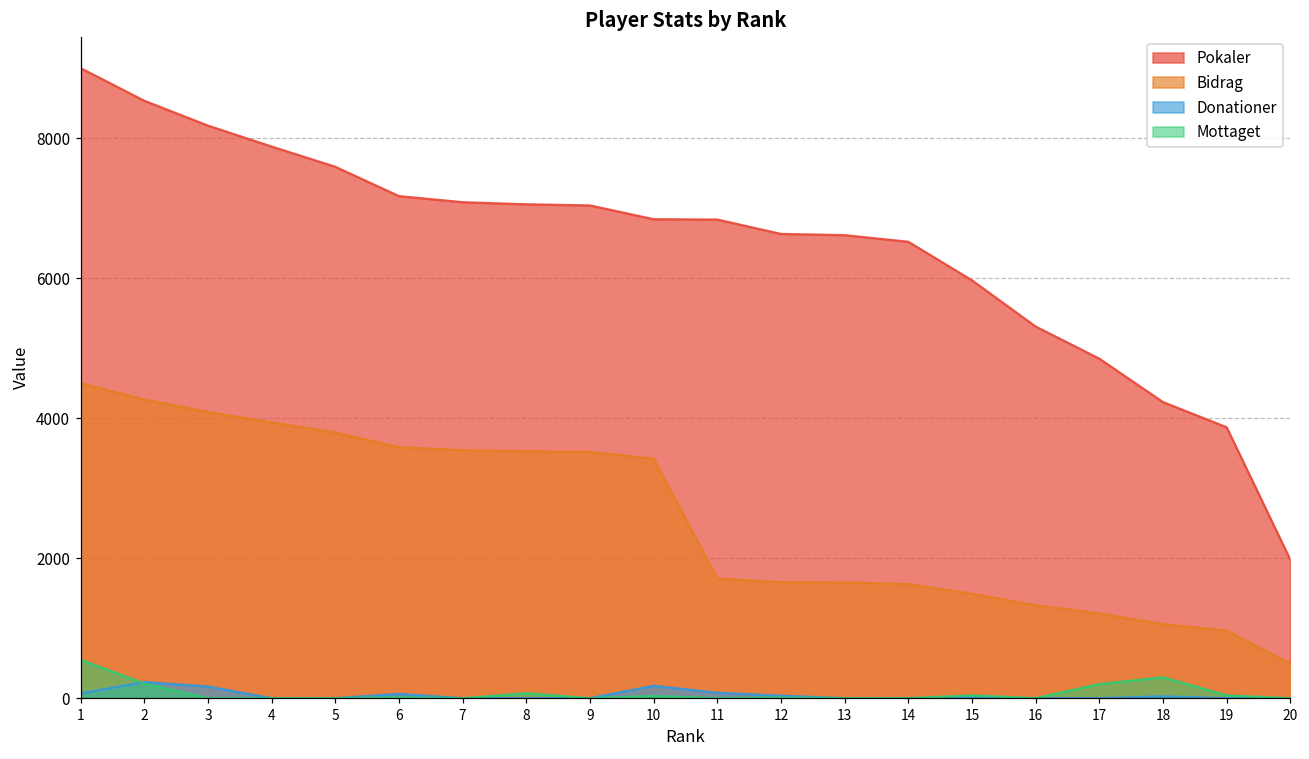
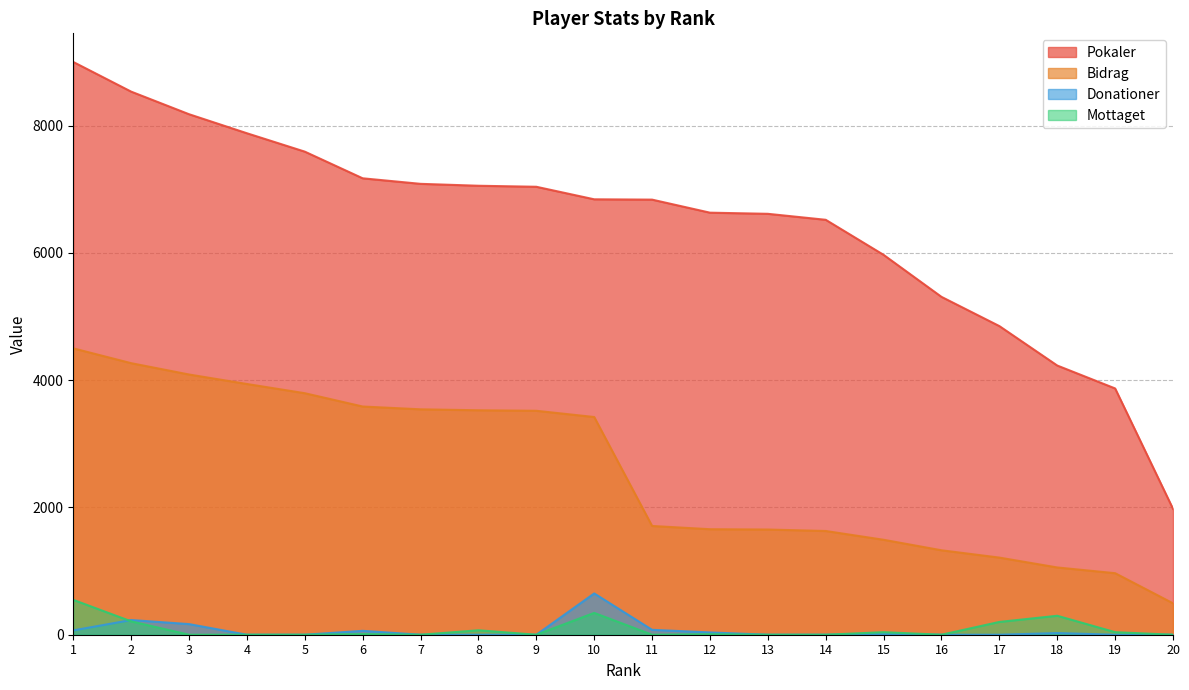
Donationer, 10: 200 -> 600
Mottaget, 10: 0 -> 300
